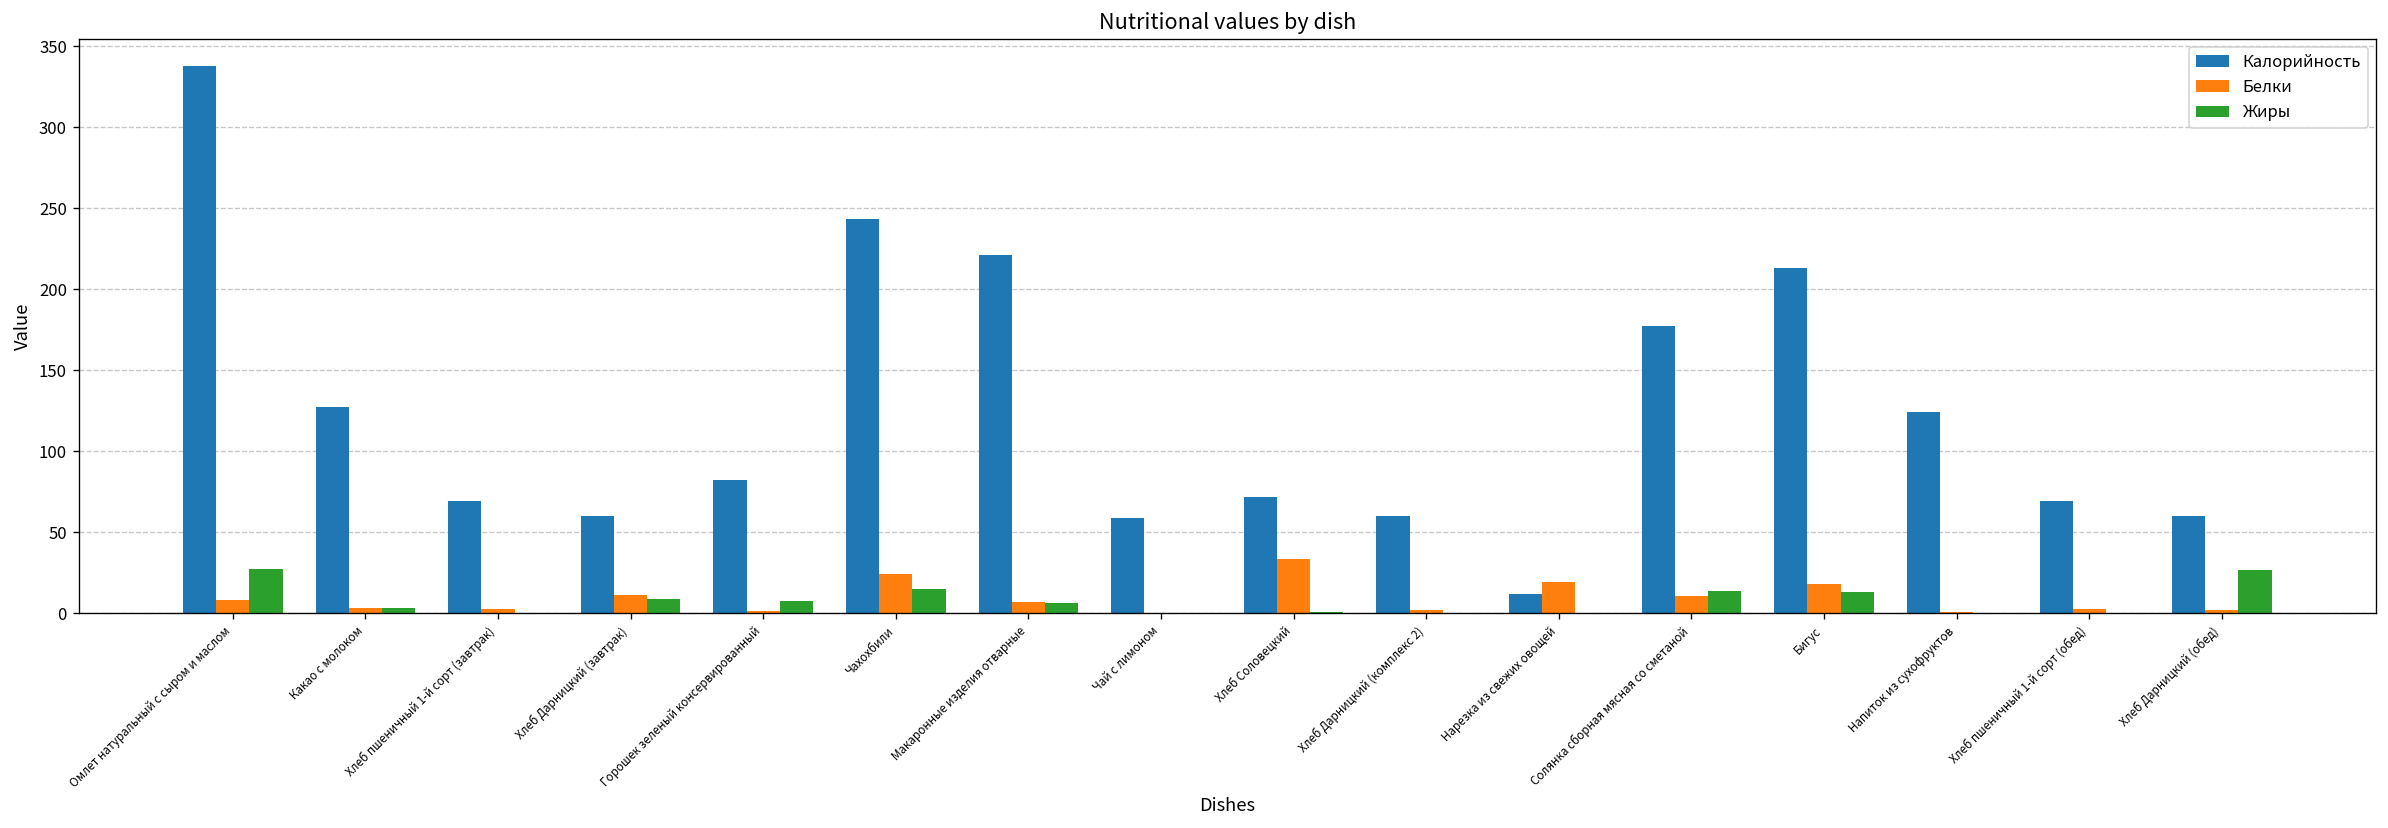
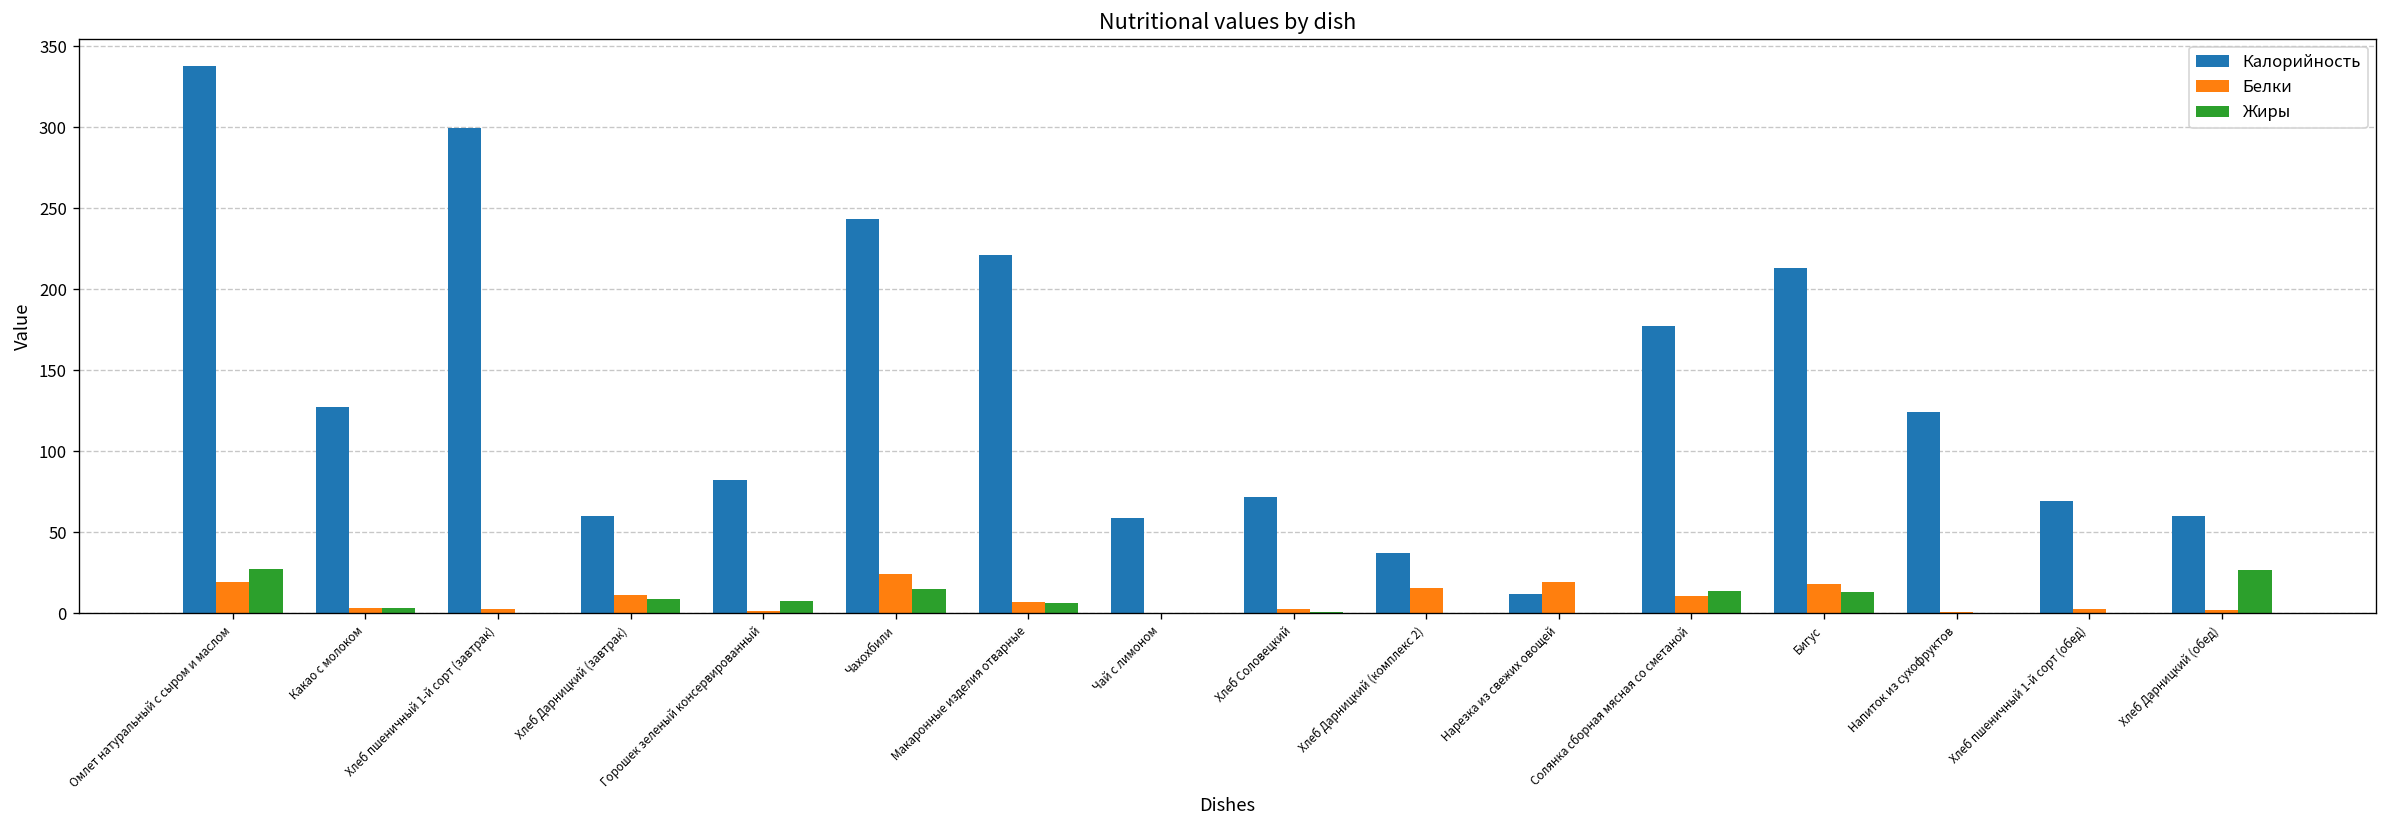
Белки, Омлет натуральный с сыром и маслом: 8 -> 19
Калорийность, Хлеб пшеничный 1-й сорт (завтрак): 70 -> 300
Белки, Хлеб Соловецкий: 34 -> 3
Калорийность, Хлеб Дарницкий (комплекс 2): 60 -> 37
Белки, Хлеб Дарницкий (комплекс 2): 2 -> 15
